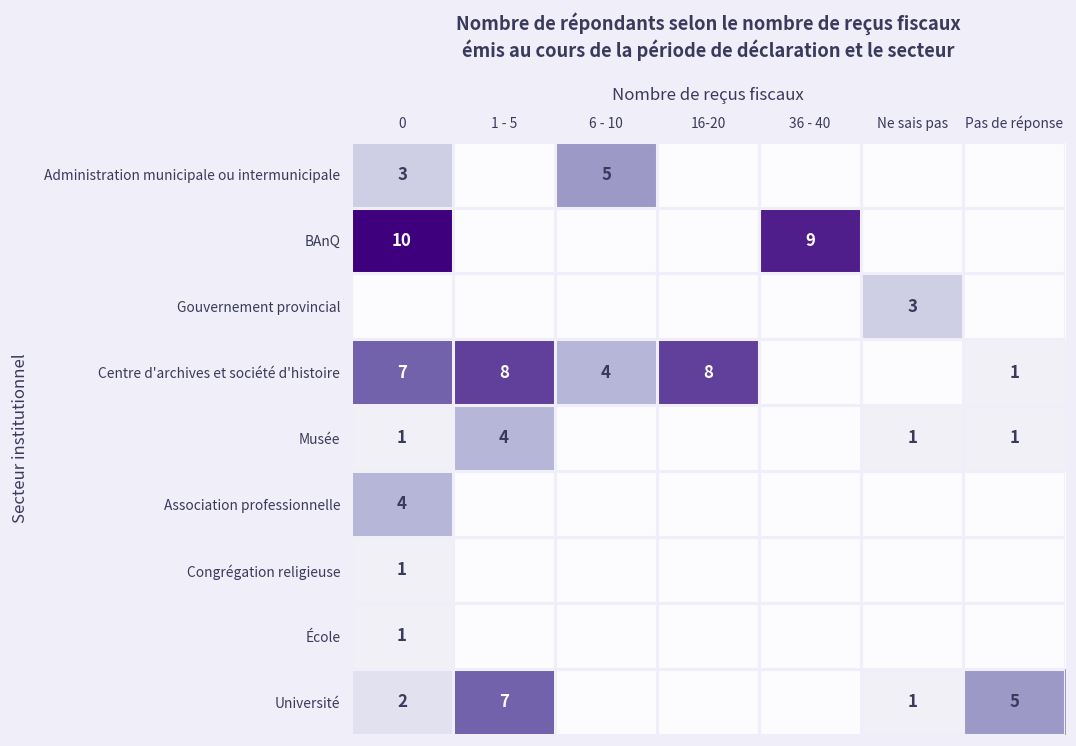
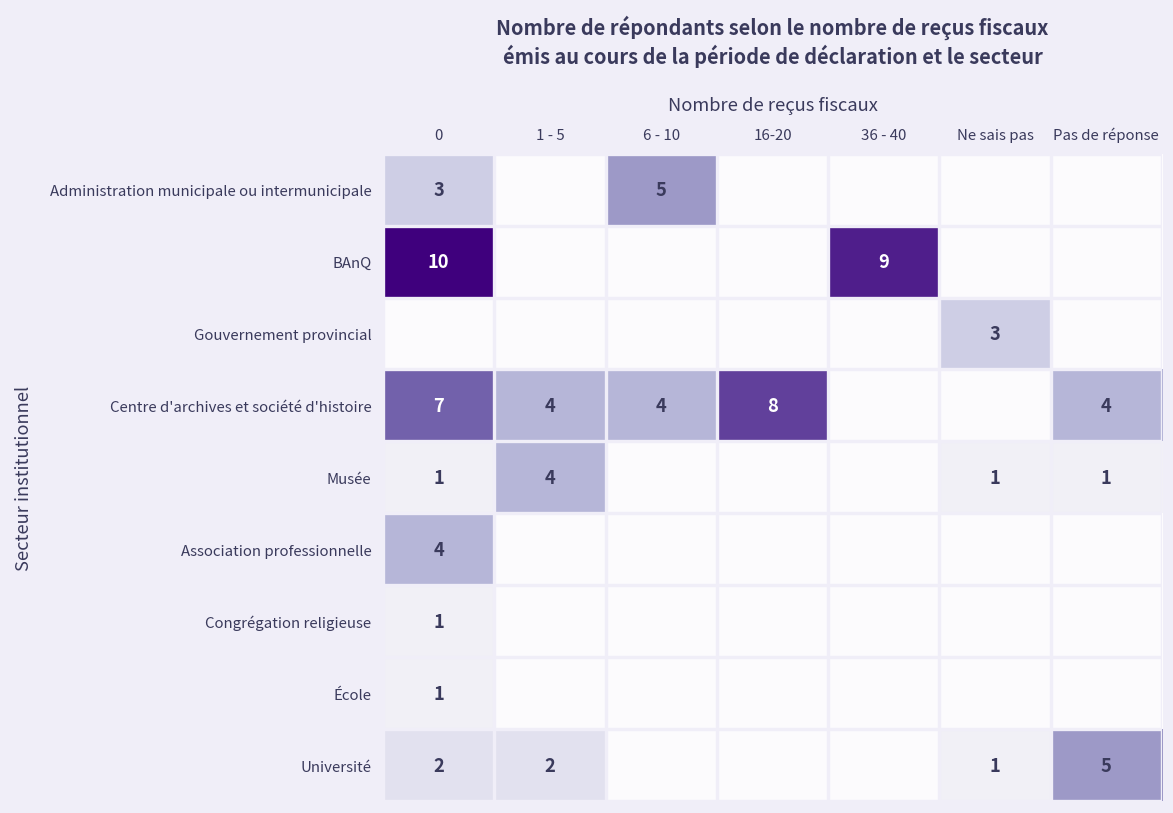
Centre d'archives et société d'histoire, 1 - 5: 8 -> 4
Centre d'archives et société d'histoire, Pas de réponse: 1 -> 4
Université, 1 - 5: 7 -> 2
